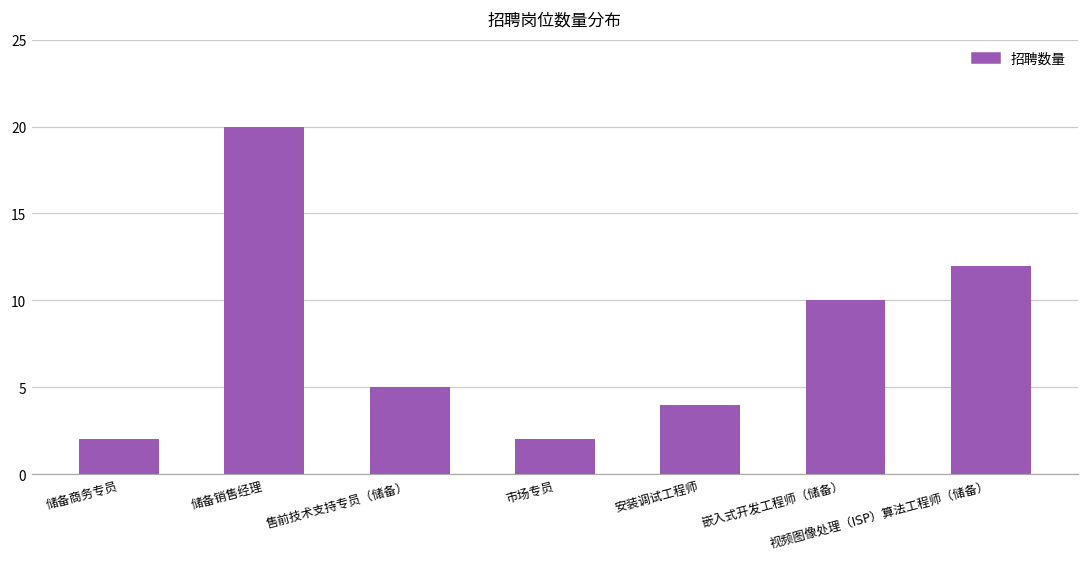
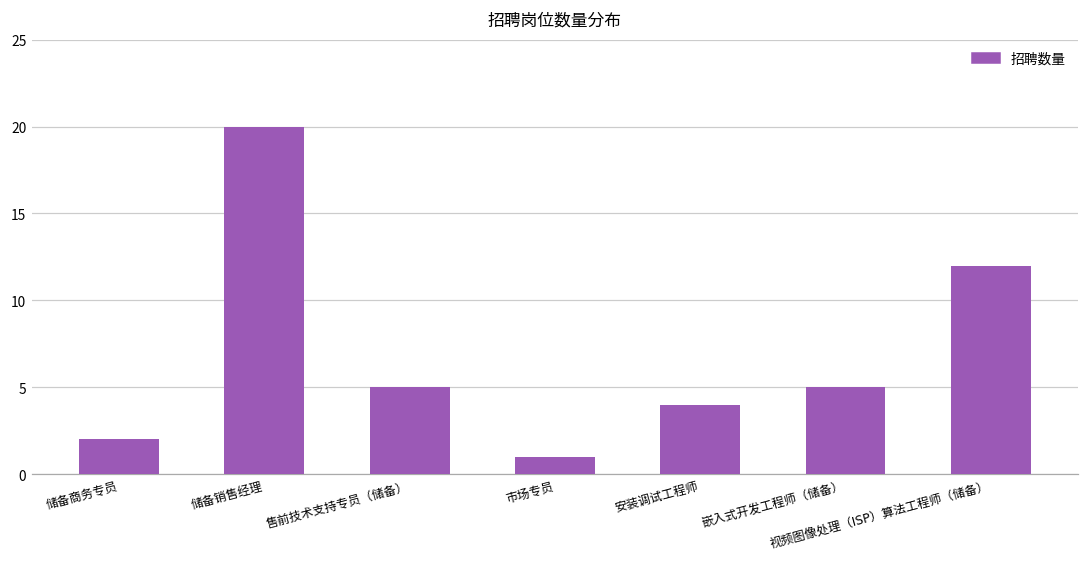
市场专员: 2 -> 1
嵌入式开发工程师（储备）: 10 -> 5
